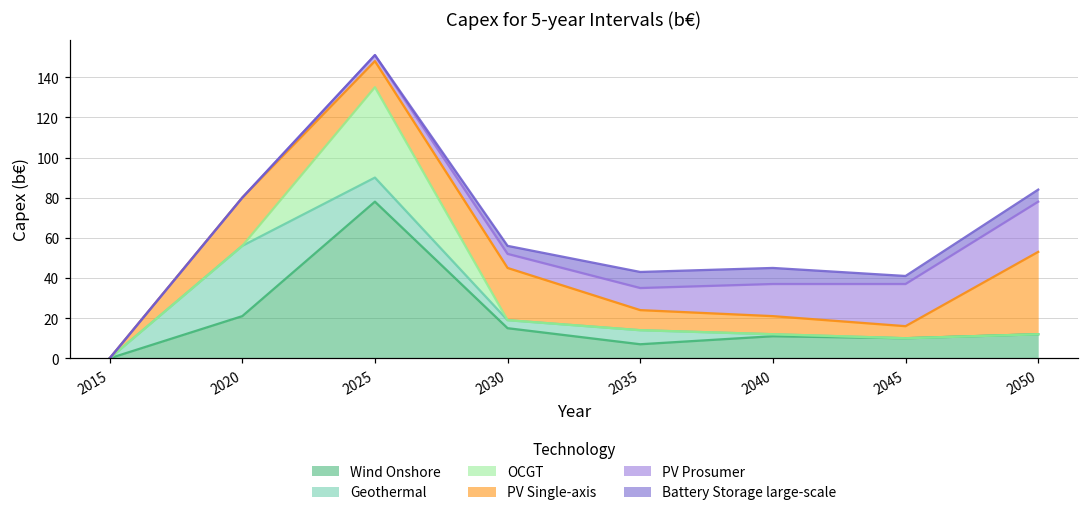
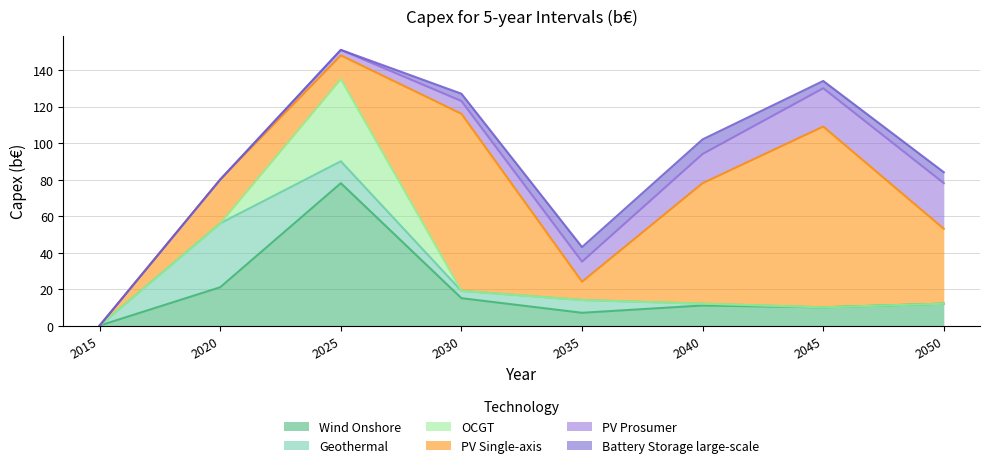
PV Single-axis, 2030: 26 -> 97
PV Single-axis, 2040: 9 -> 66
PV Single-axis, 2045: 6 -> 99
